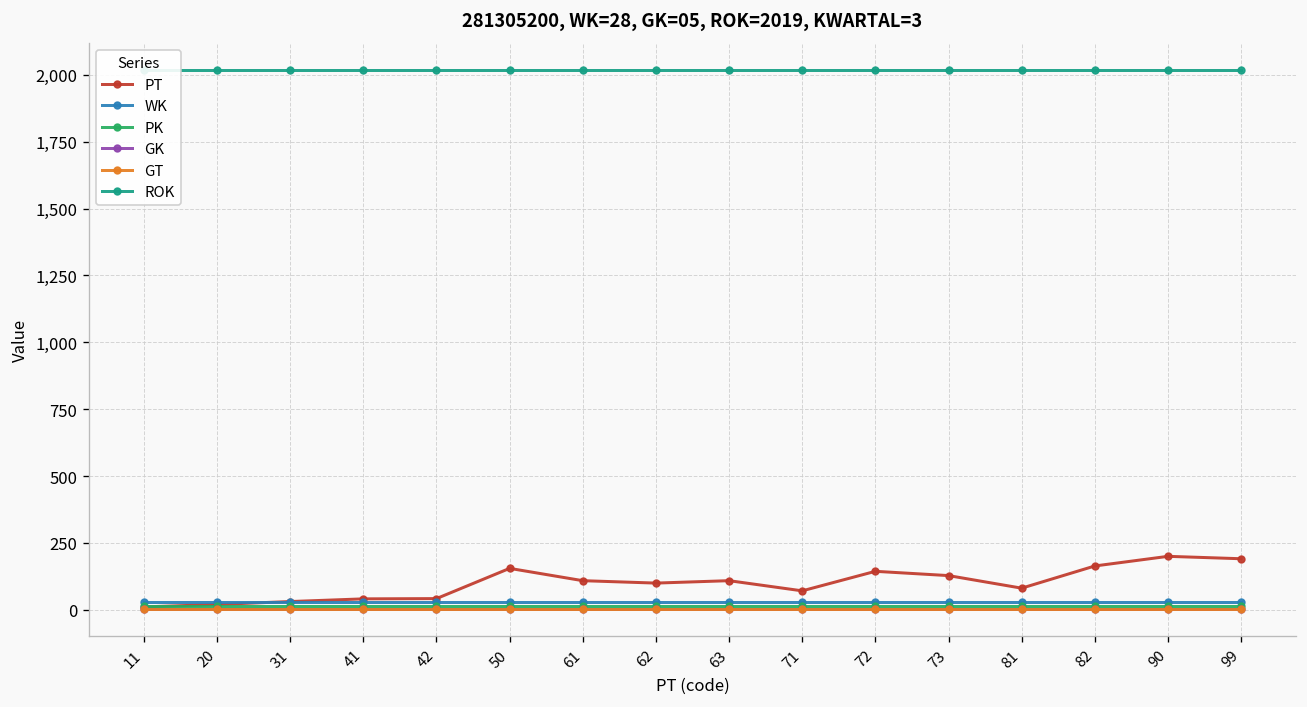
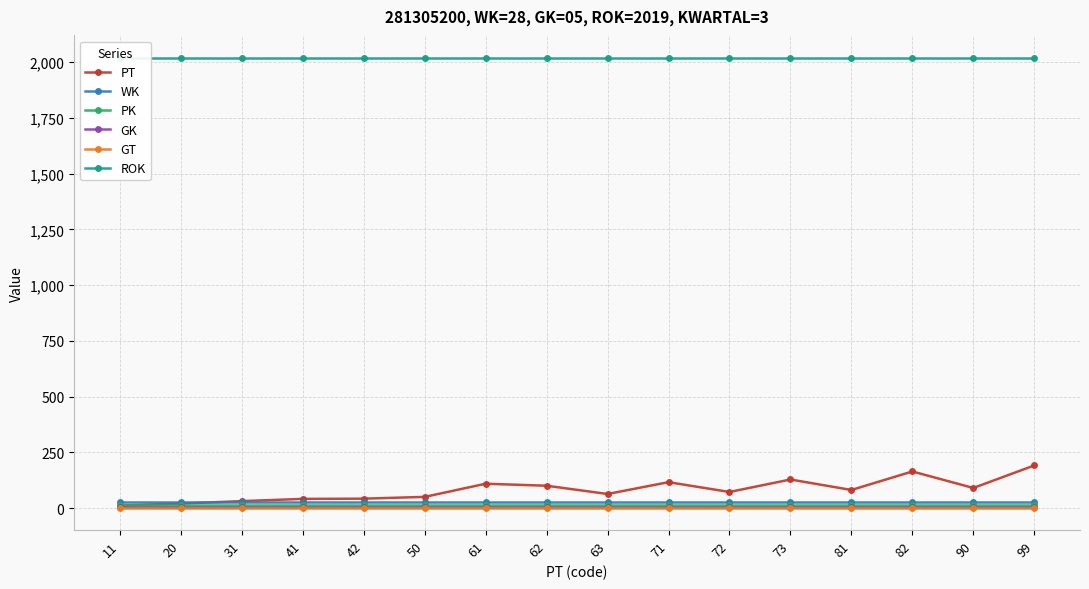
PT, 50: 160 -> 50
PT, 63: 110 -> 60
PT, 71: 70 -> 120
PT, 72: 140 -> 70
PT, 90: 200 -> 90
